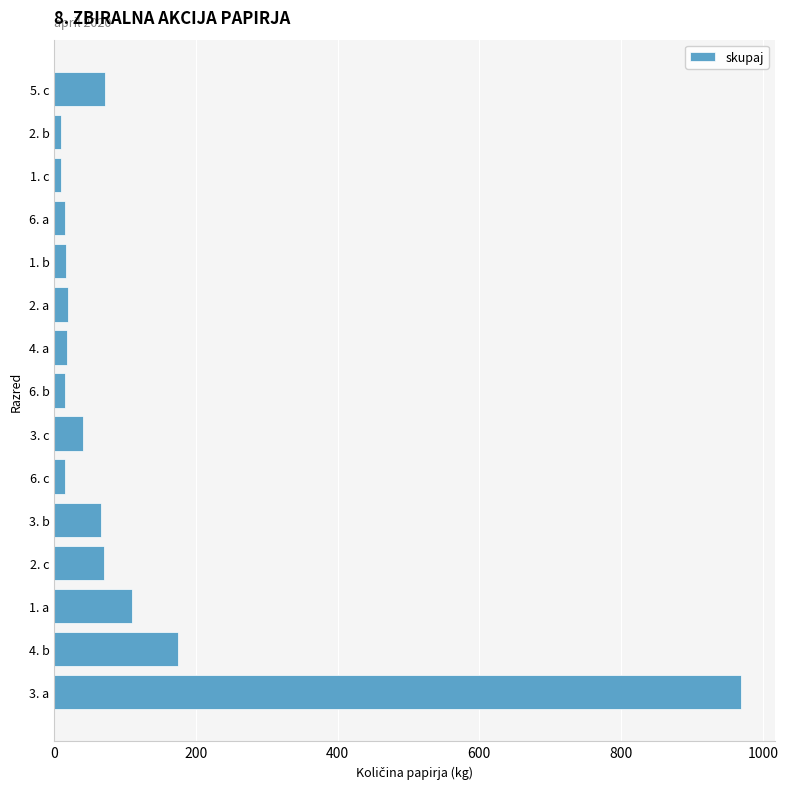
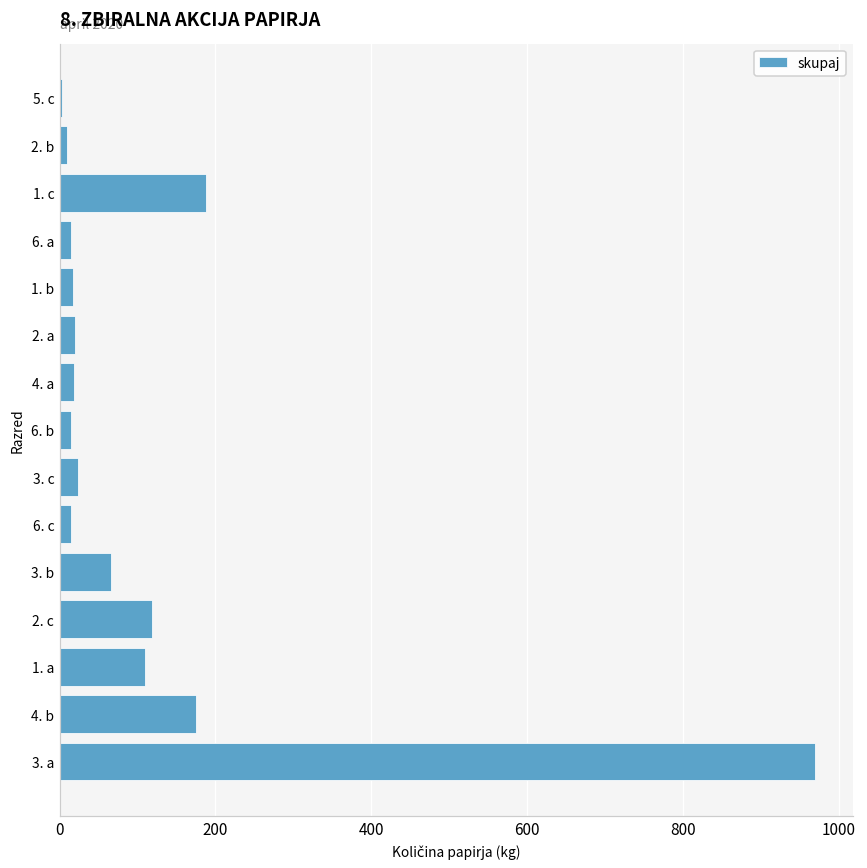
5. c: 70 -> 0
1. c: 10 -> 190
3. c: 40 -> 20
2. c: 70 -> 120
